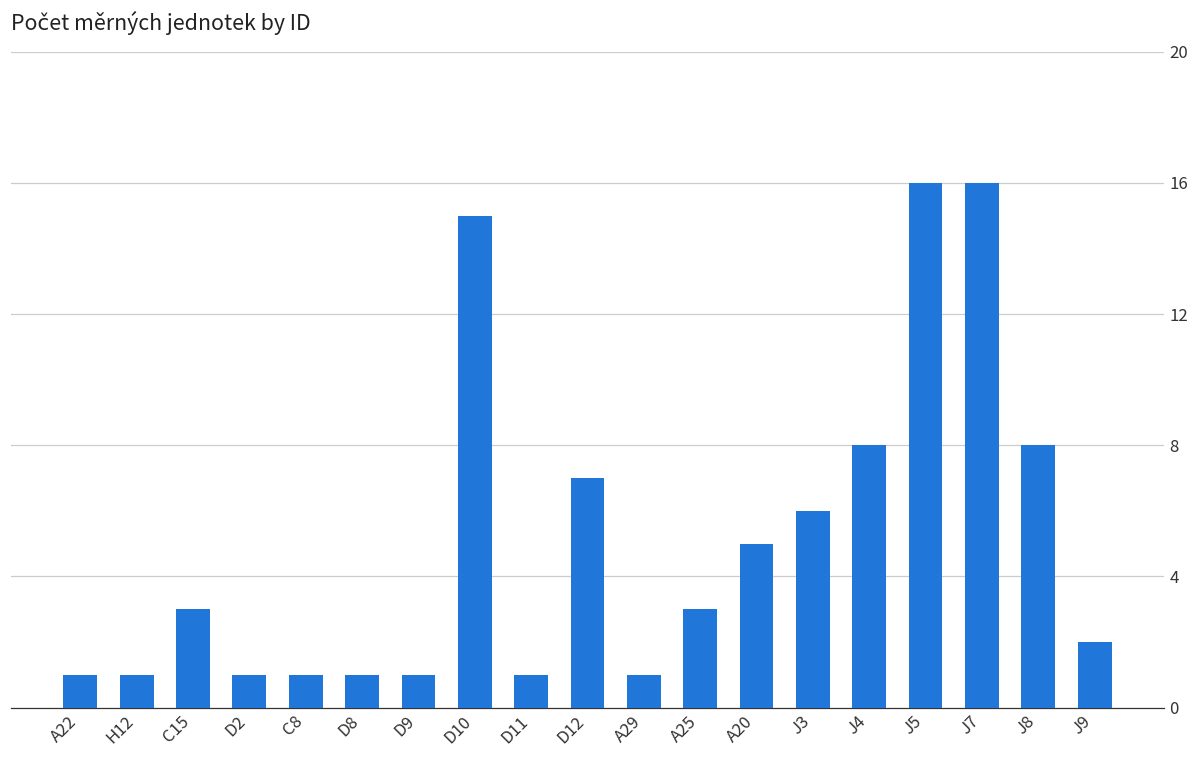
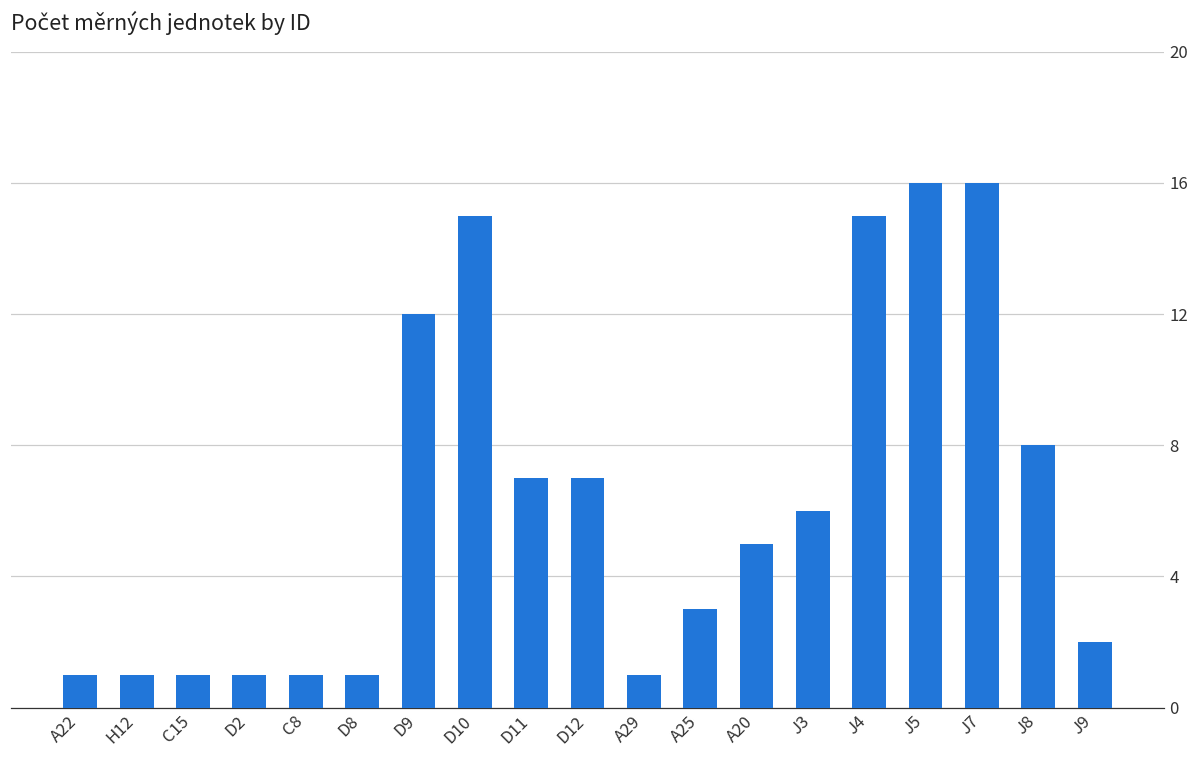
C15: 3 -> 1
D9: 1 -> 12
D11: 1 -> 7
J4: 8 -> 15
